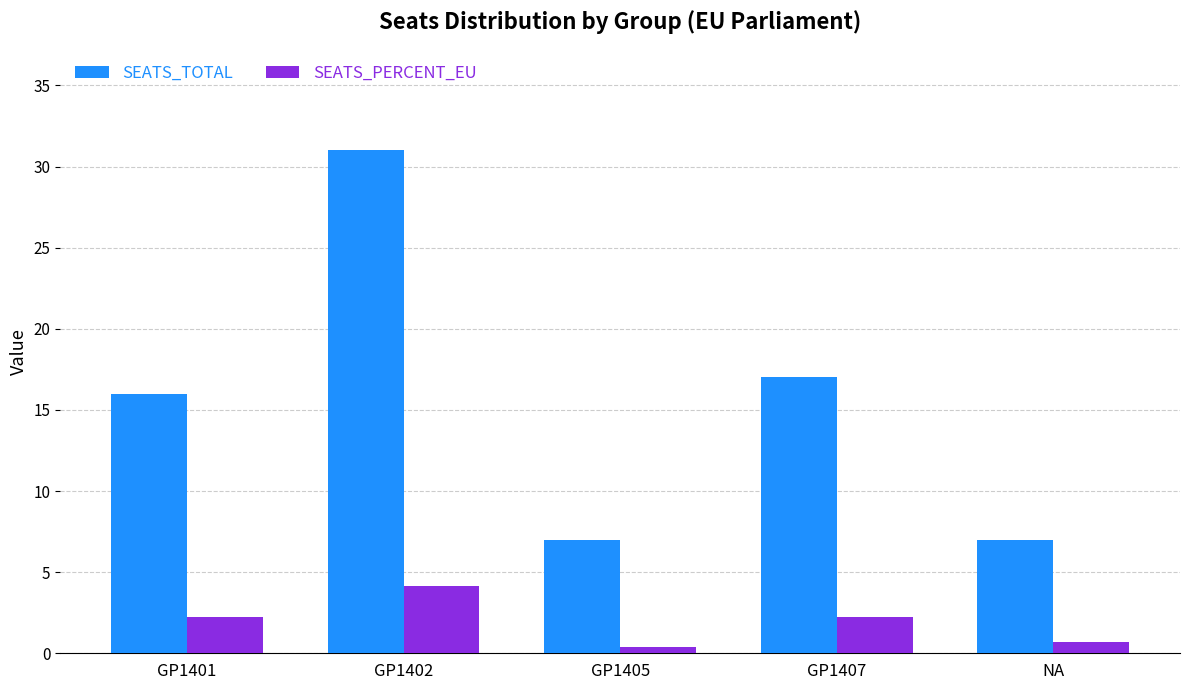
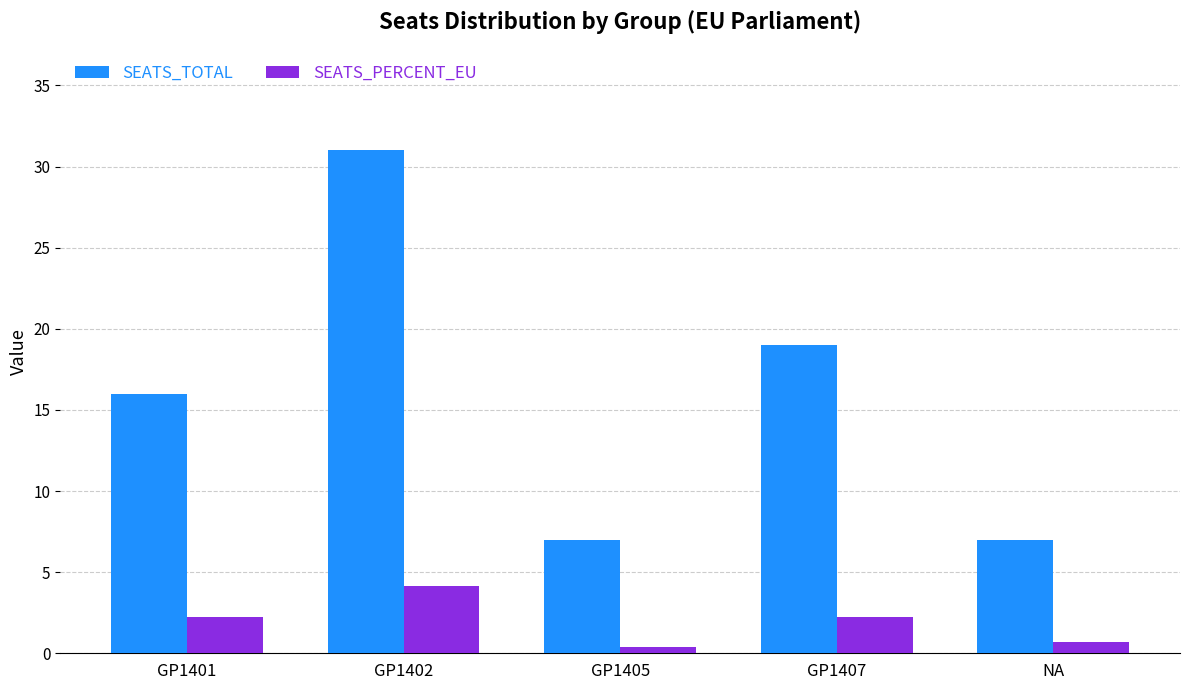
SEATS_TOTAL, GP1407: 17 -> 19
